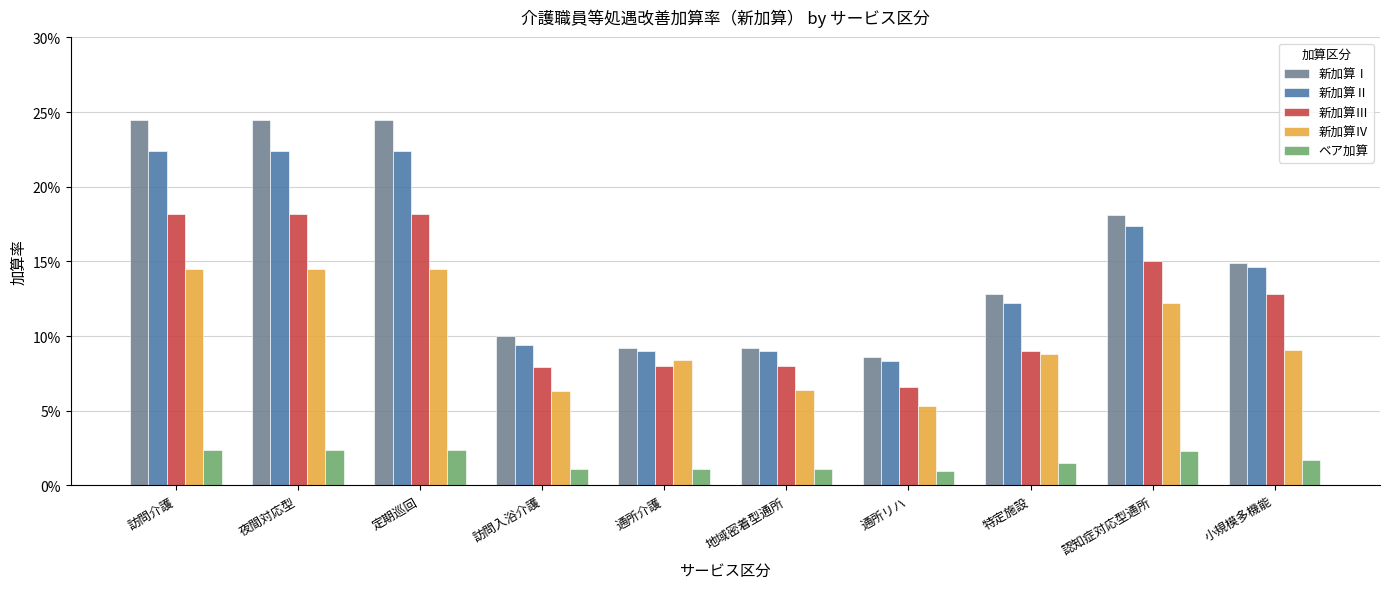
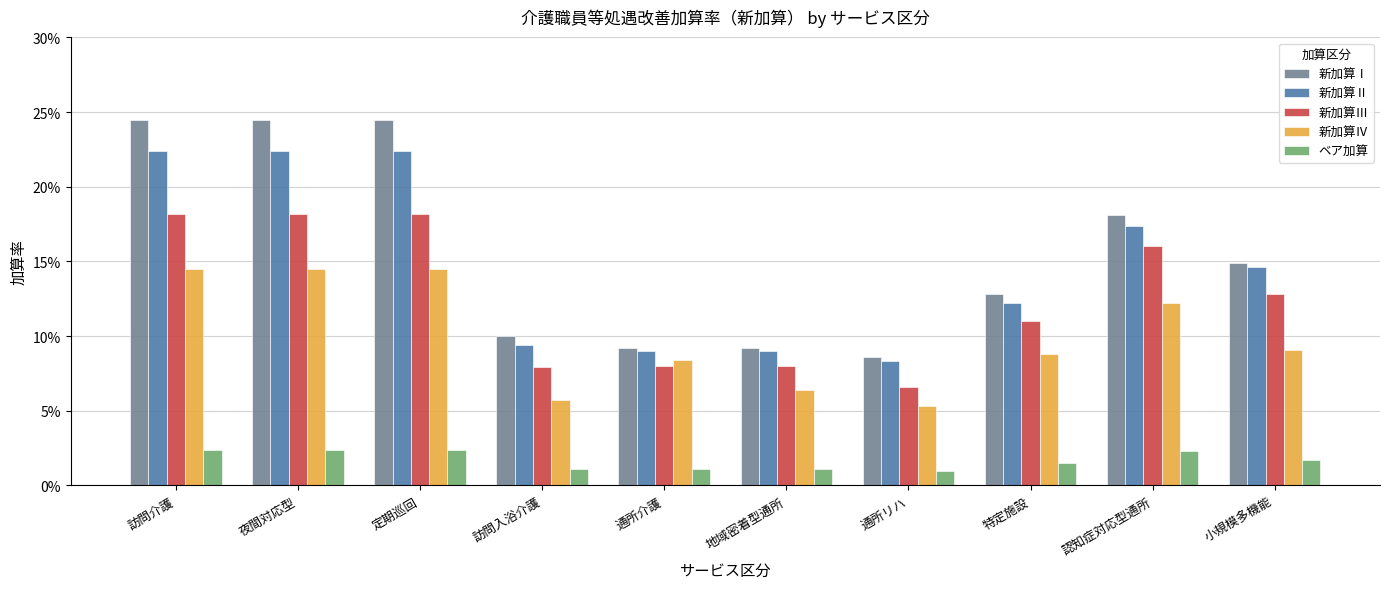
新加算Ⅳ, 訪問入浴介護: 6.3% -> 5.7%
新加算Ⅲ, 特定施設: 9.0% -> 11.0%
新加算Ⅲ, 認知症対応型通所: 15.0% -> 16.0%
